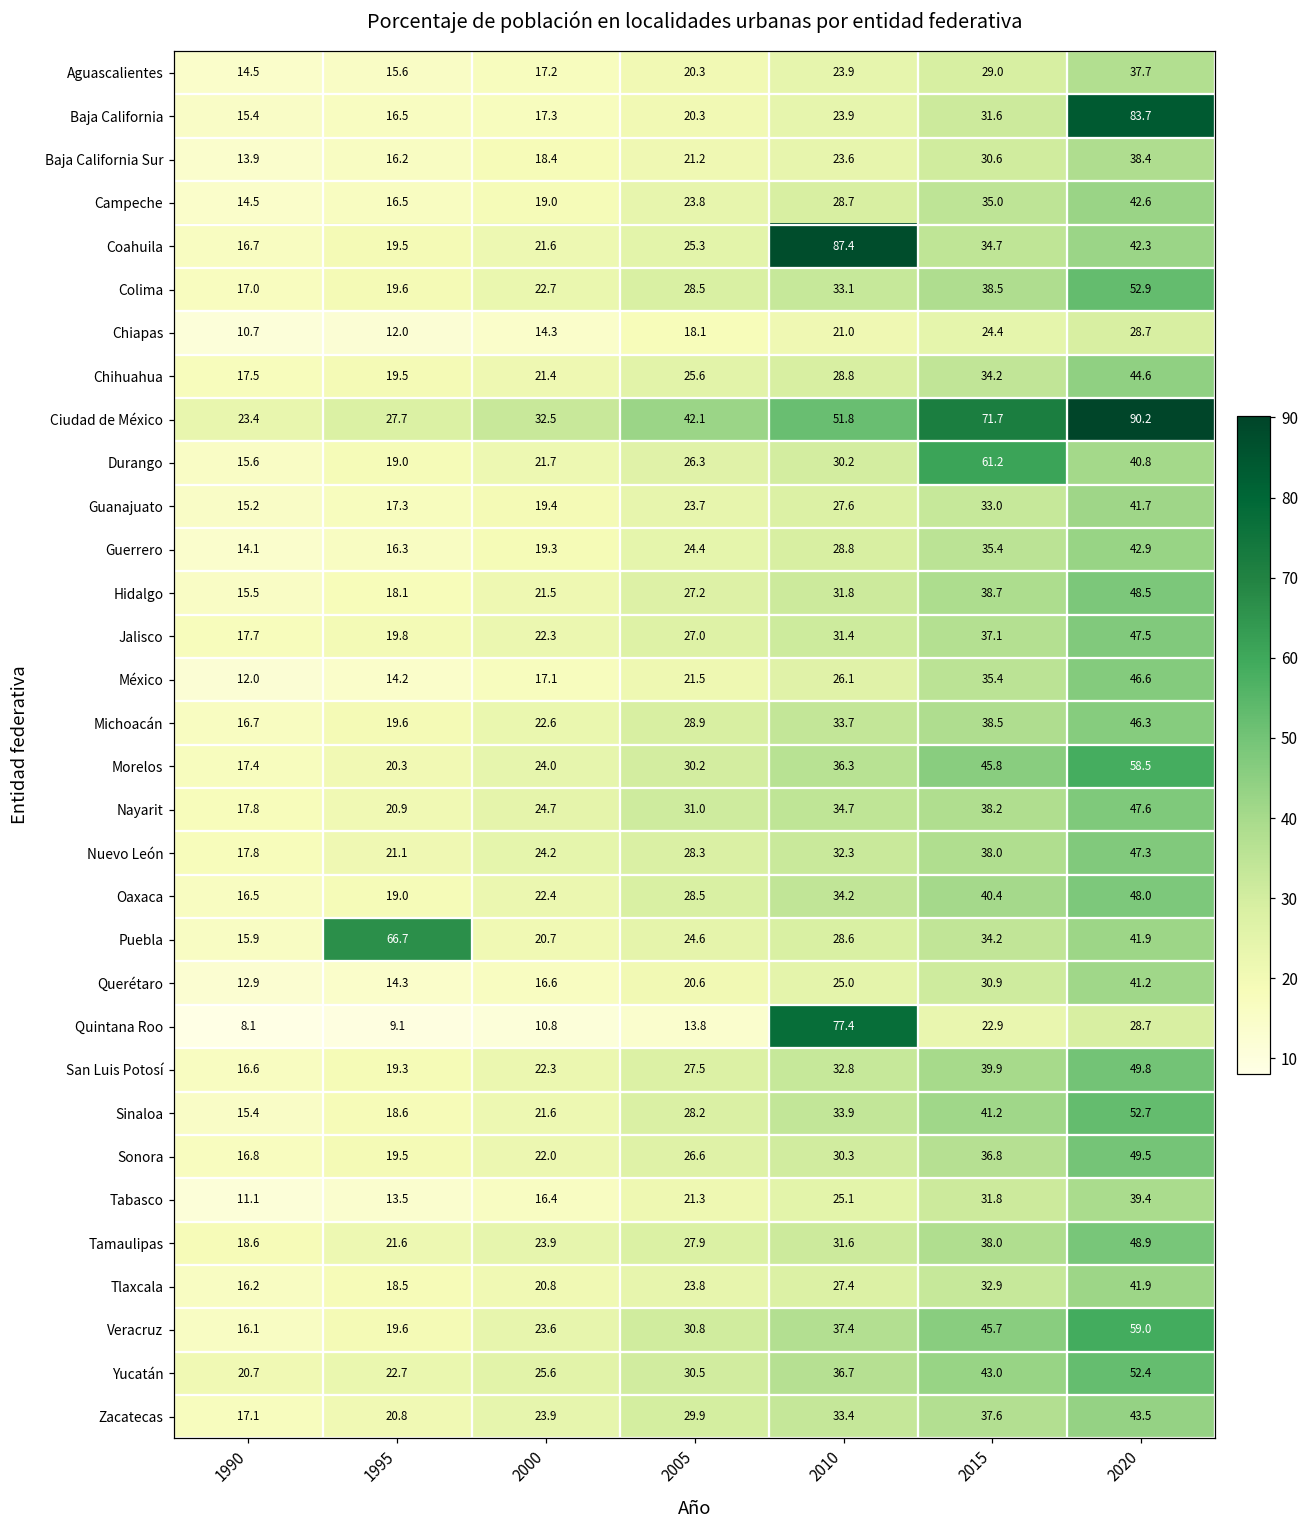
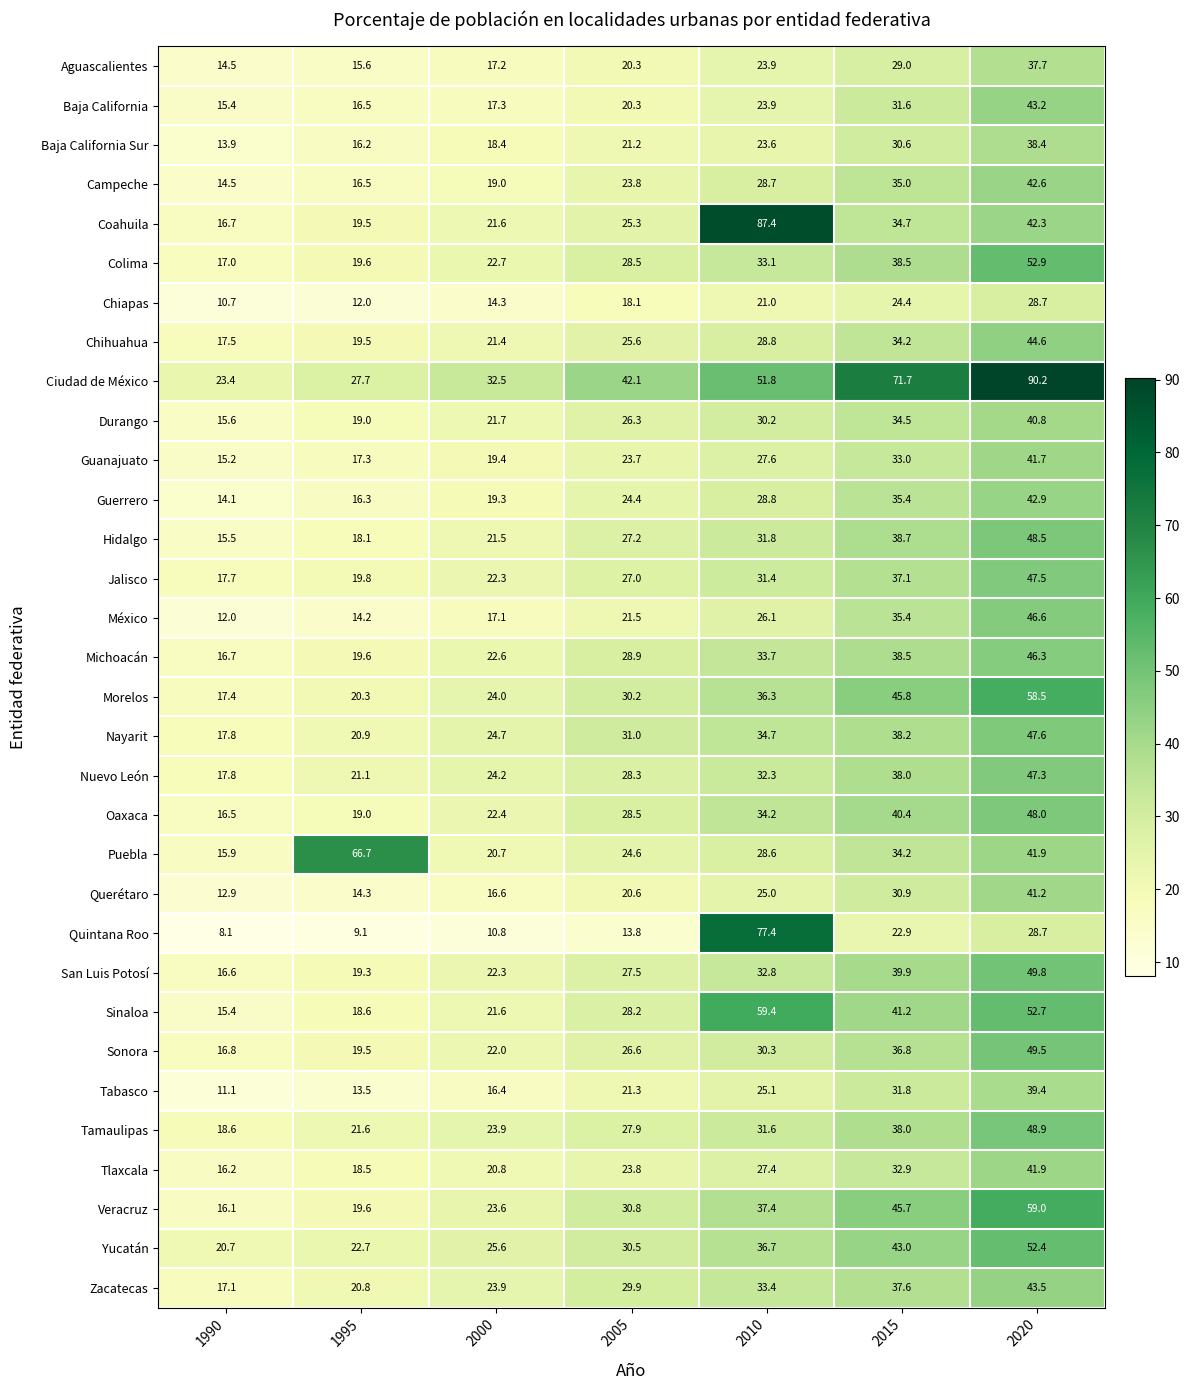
Baja California, 2020: 83.7 -> 43.2
Durango, 2015: 61.2 -> 34.5
Sinaloa, 2010: 33.9 -> 59.4
